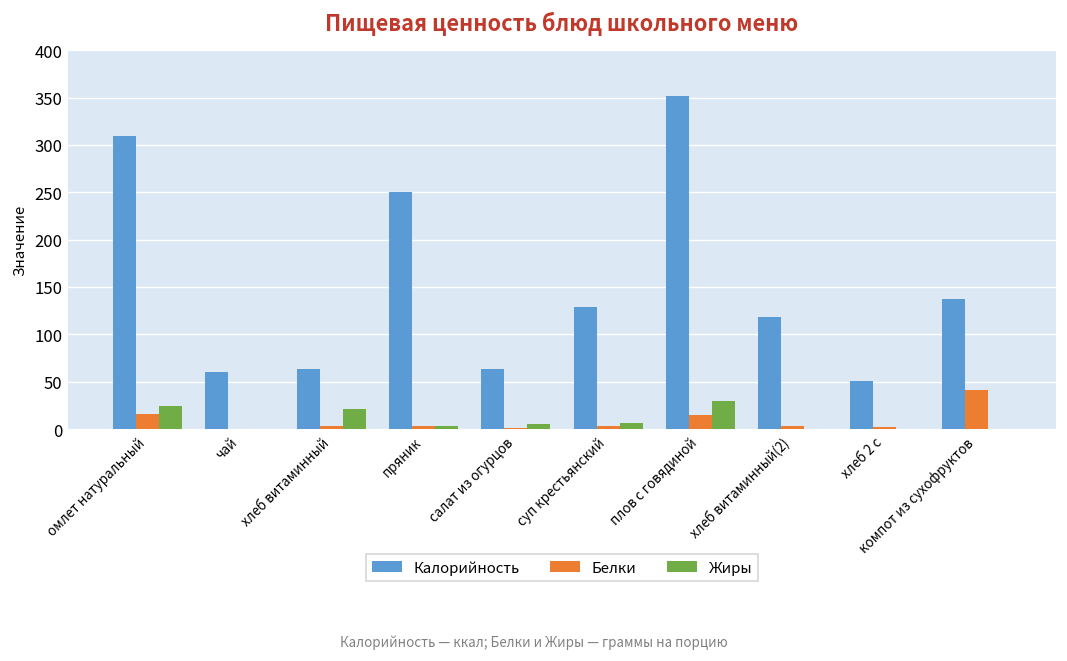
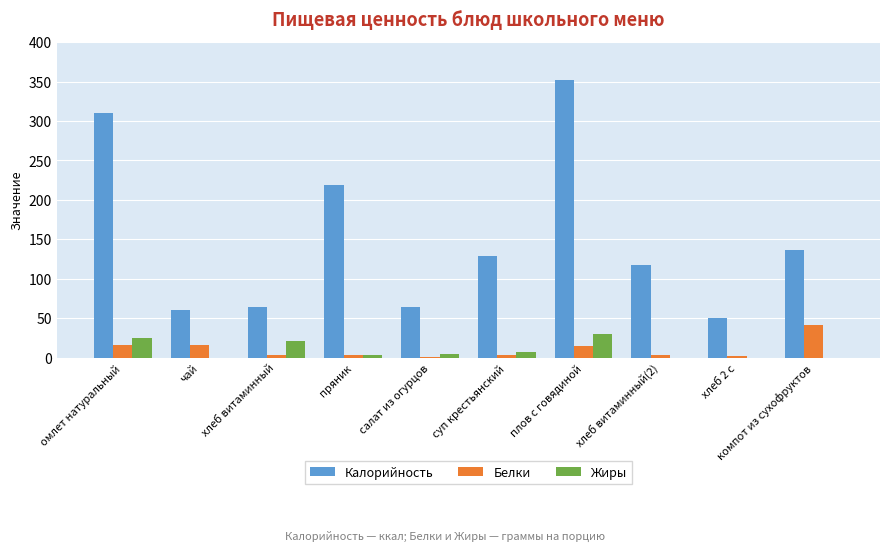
Белки, чай: 0 -> 20
Калорийность, пряник: 250 -> 220
